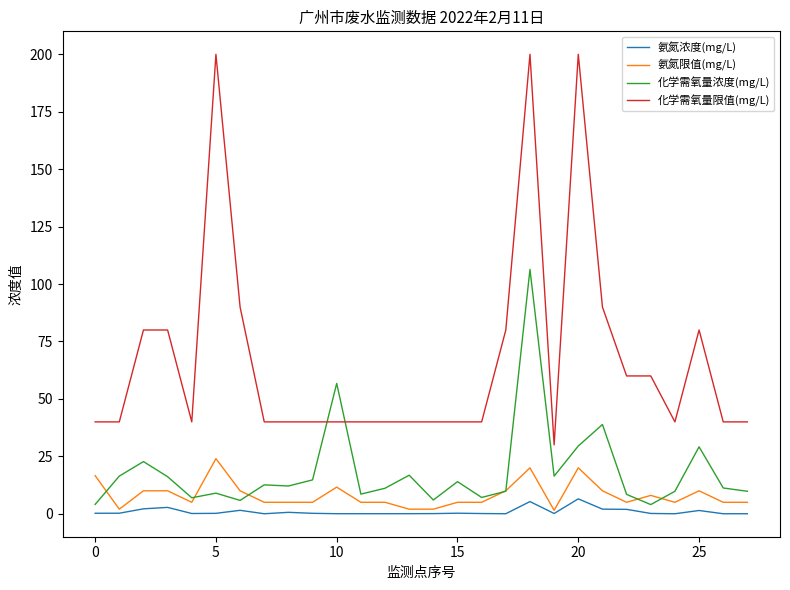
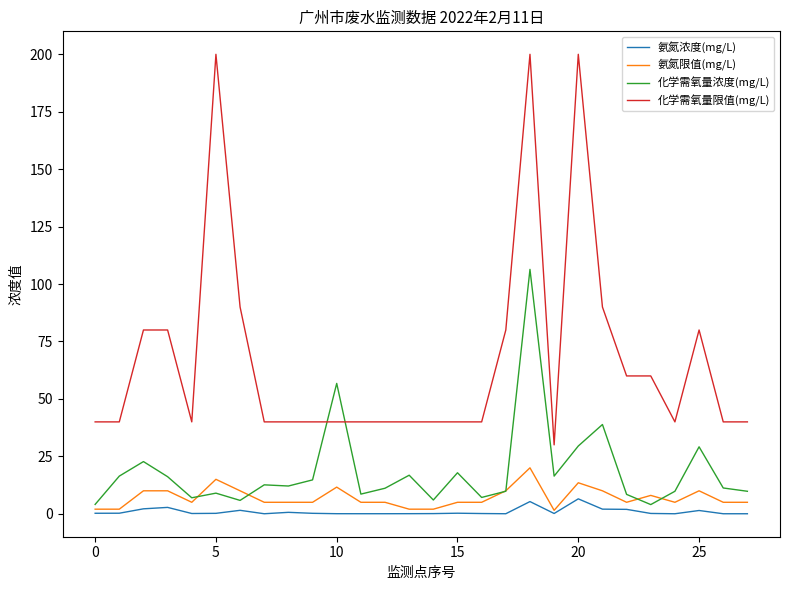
氨氮限值(mg/L), 0: 17 -> 2
氨氮限值(mg/L), 5: 24 -> 15
化学需氧量浓度(mg/L), 15: 14 -> 18
氨氮限值(mg/L), 20: 20 -> 14
